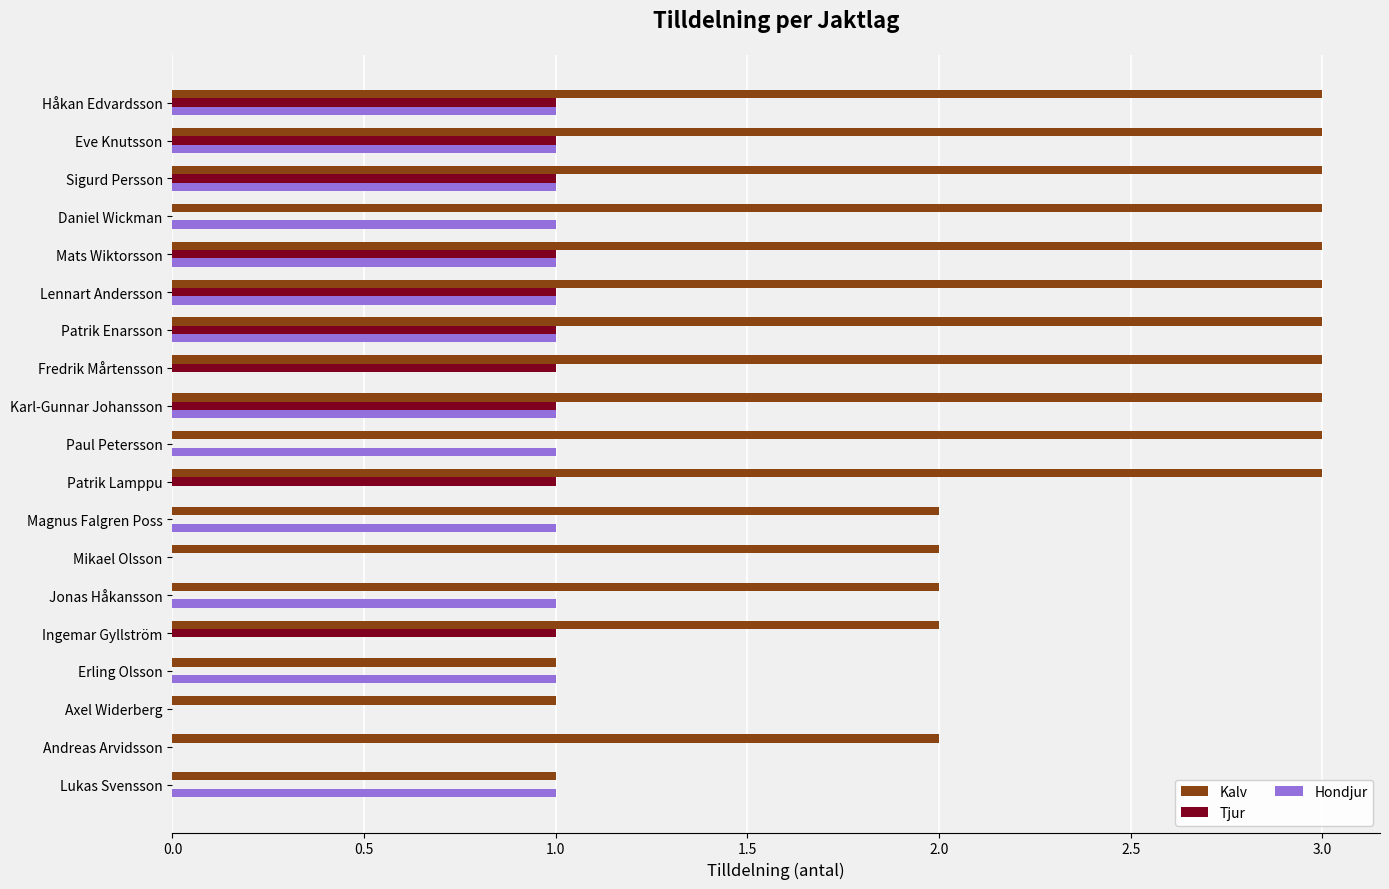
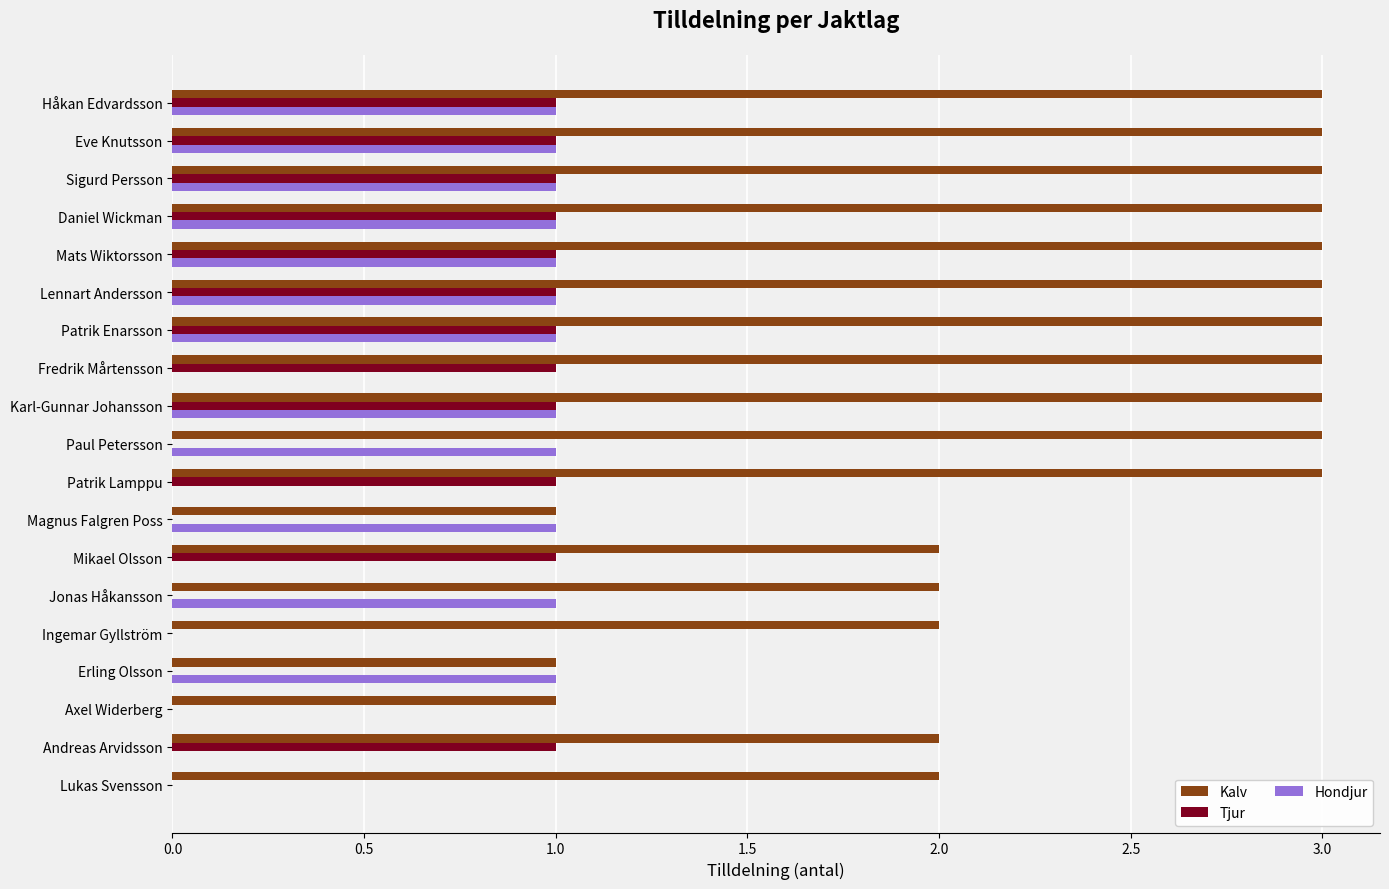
Tjur, Daniel Wickman: 0 -> 1
Kalv, Magnus Falgren Poss: 2 -> 1
Tjur, Mikael Olsson: 0 -> 1
Tjur, Ingemar Gyllström: 1 -> 0
Tjur, Andreas Arvidsson: 0 -> 1
Kalv, Lukas Svensson: 1 -> 2
Hondjur, Lukas Svensson: 1 -> 0
